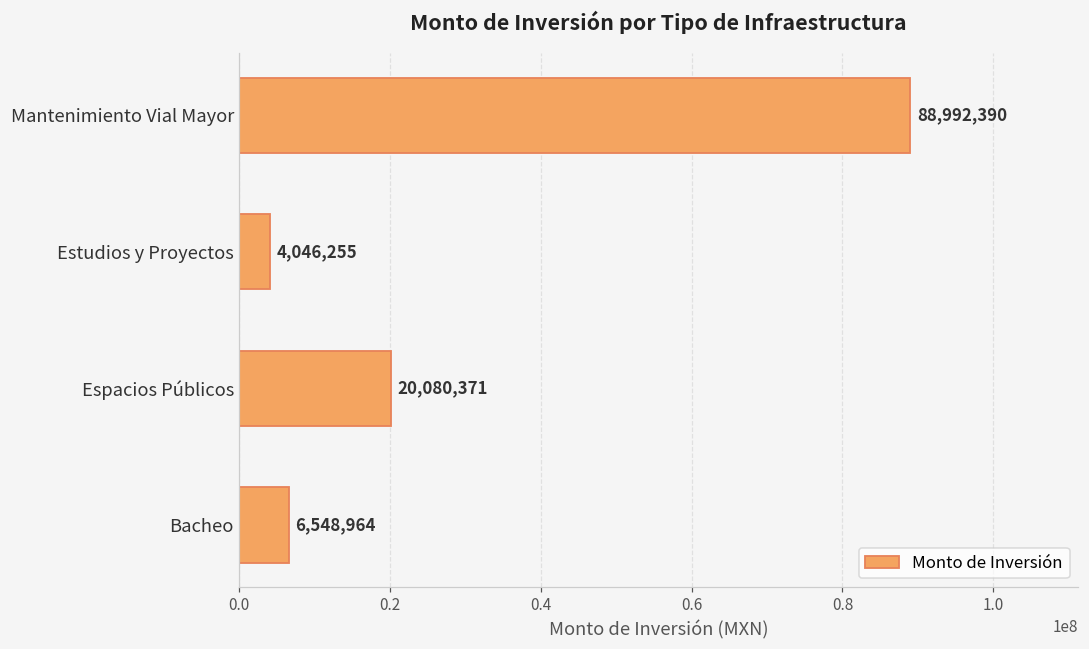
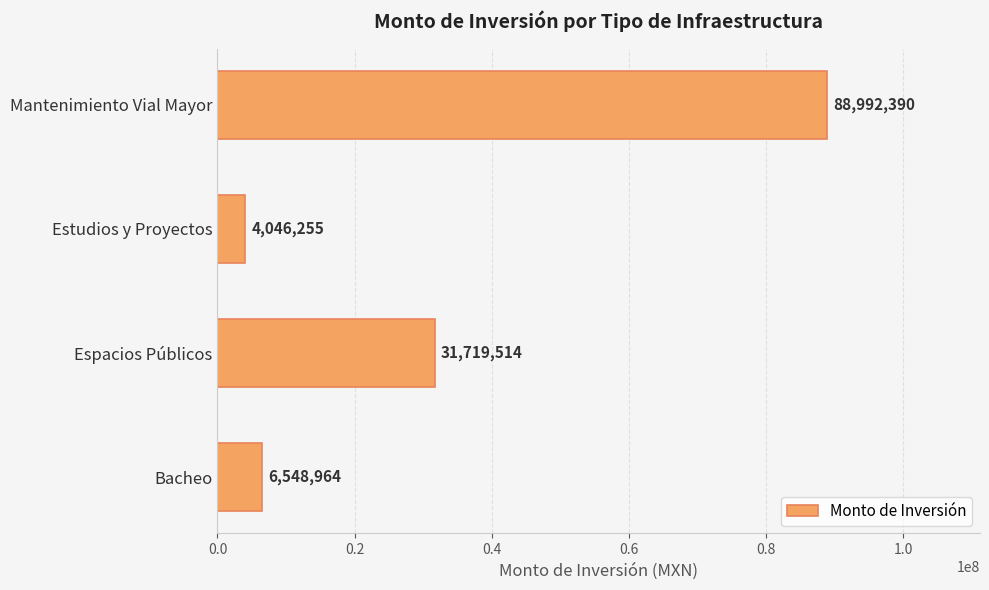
Espacios Públicos: 20,080,371 -> 31,719,514
